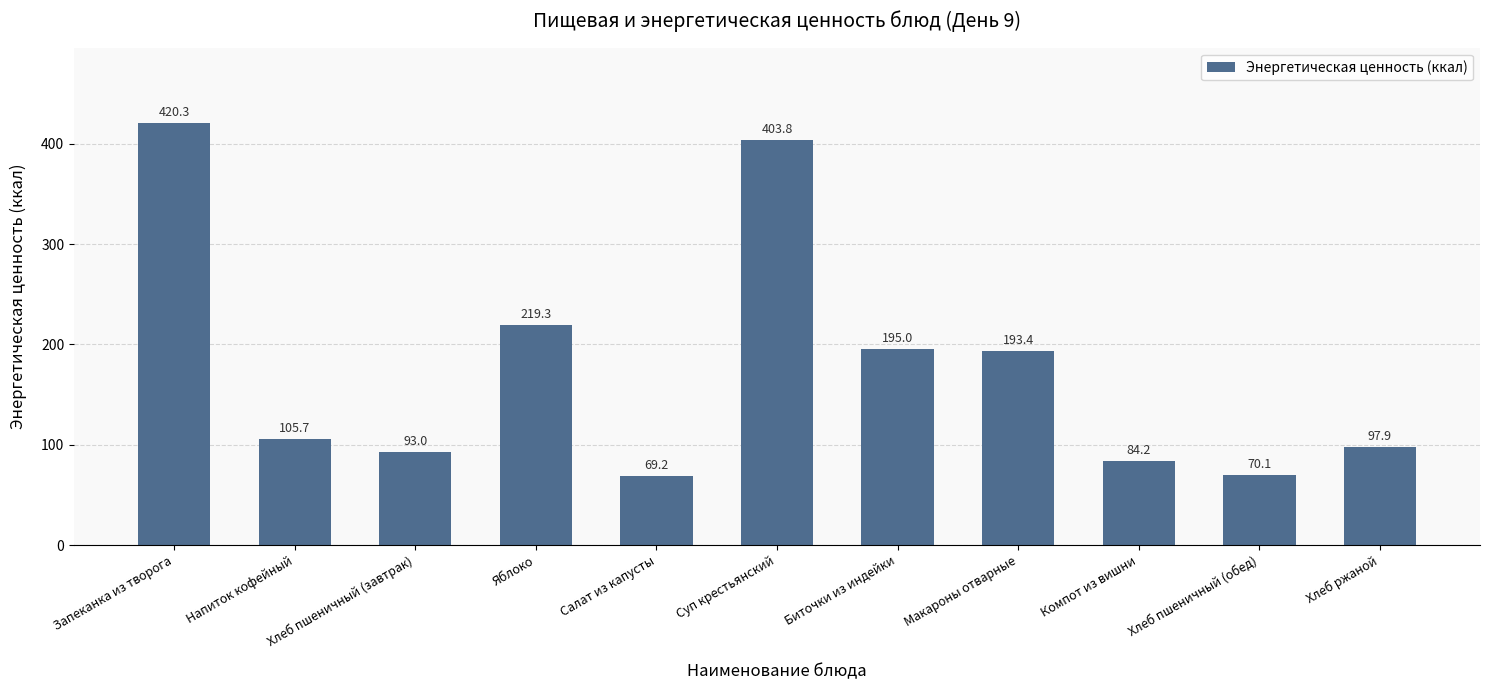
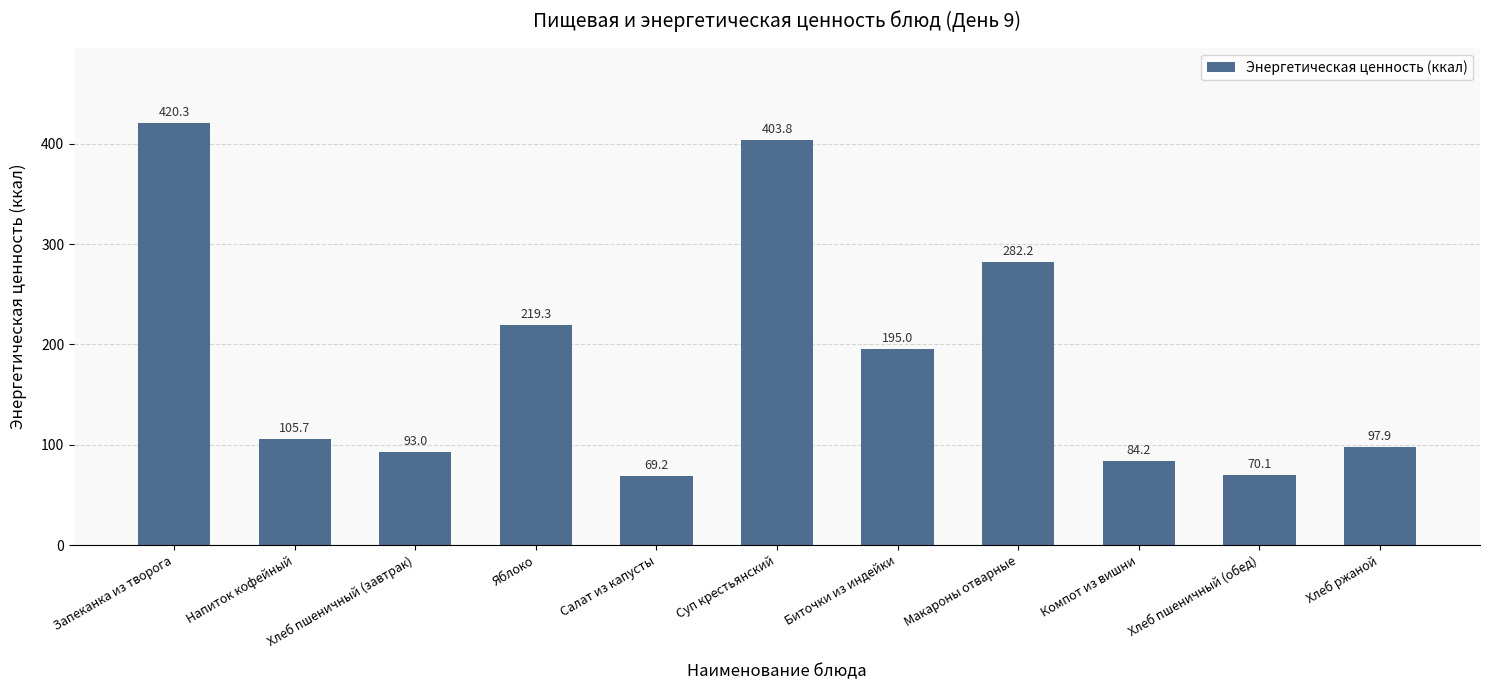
Макароны отварные: 193.4 -> 282.2
